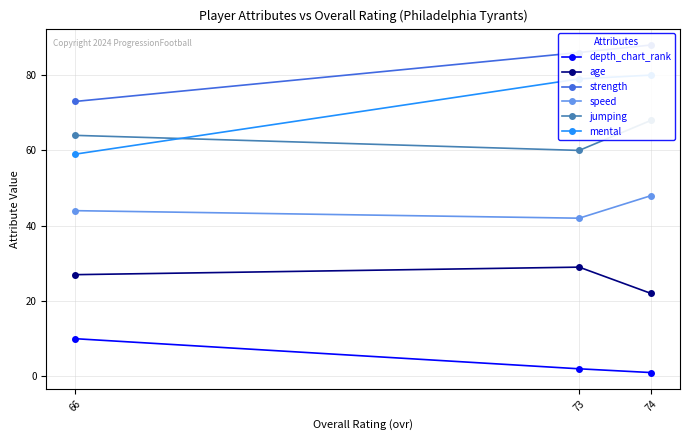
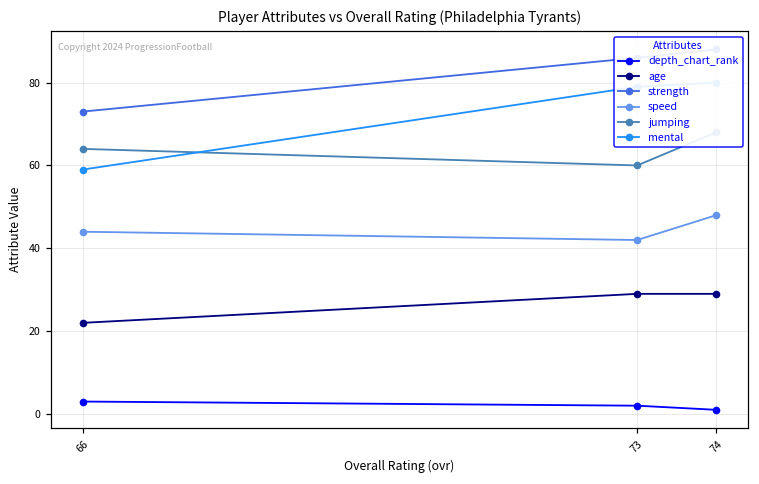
depth_chart_rank, 66: 10 -> 3
age, 66: 27 -> 22
age, 74: 22 -> 29
